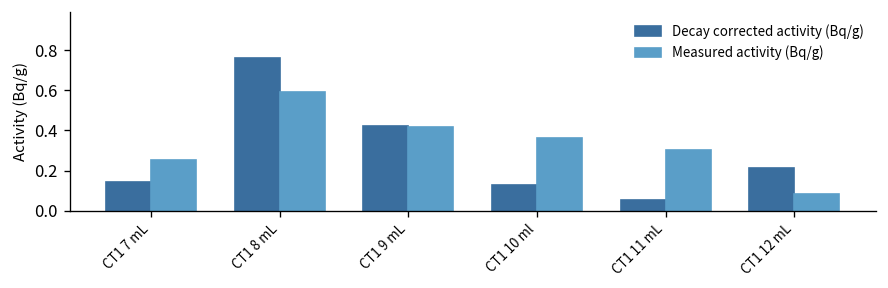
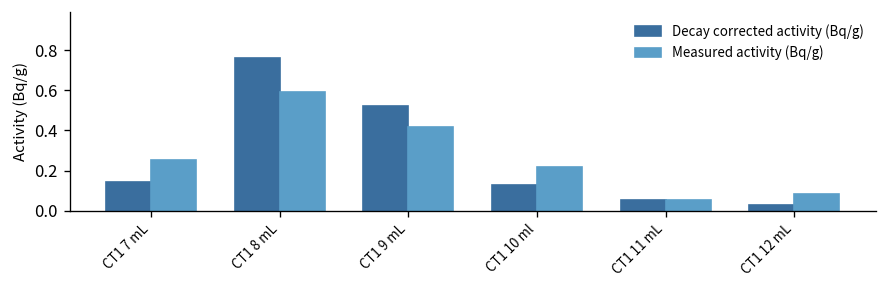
Decay corrected activity (Bq/g), CT1 9 mL: 0.42 -> 0.52
Measured activity (Bq/g), CT1 10 ml: 0.36 -> 0.22
Measured activity (Bq/g), CT1 11 mL: 0.30 -> 0.05
Decay corrected activity (Bq/g), CT1 12 mL: 0.21 -> 0.03
